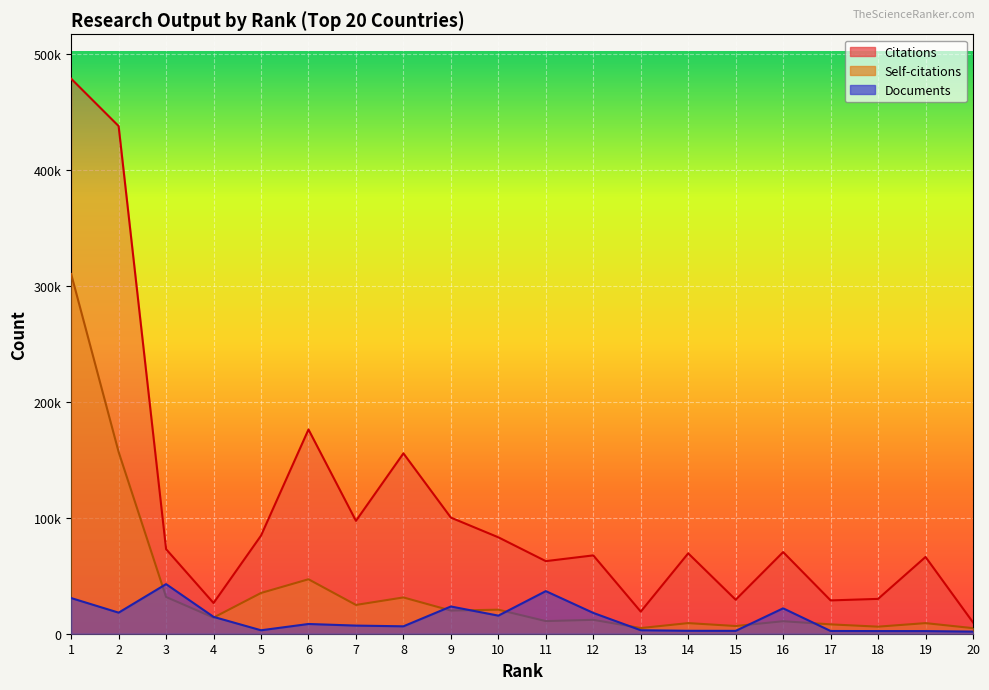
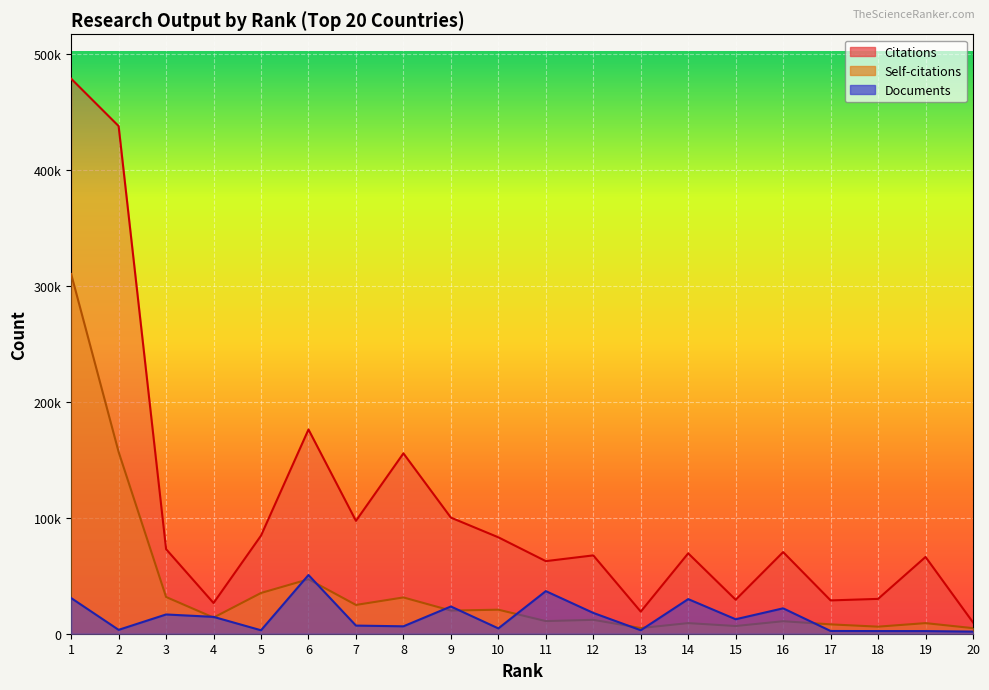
Documents, 2: 18000 -> 3000
Documents, 3: 43000 -> 17000
Documents, 6: 8000 -> 51000
Documents, 10: 16000 -> 5000
Documents, 14: 3000 -> 30000
Documents, 15: 2000 -> 12000
